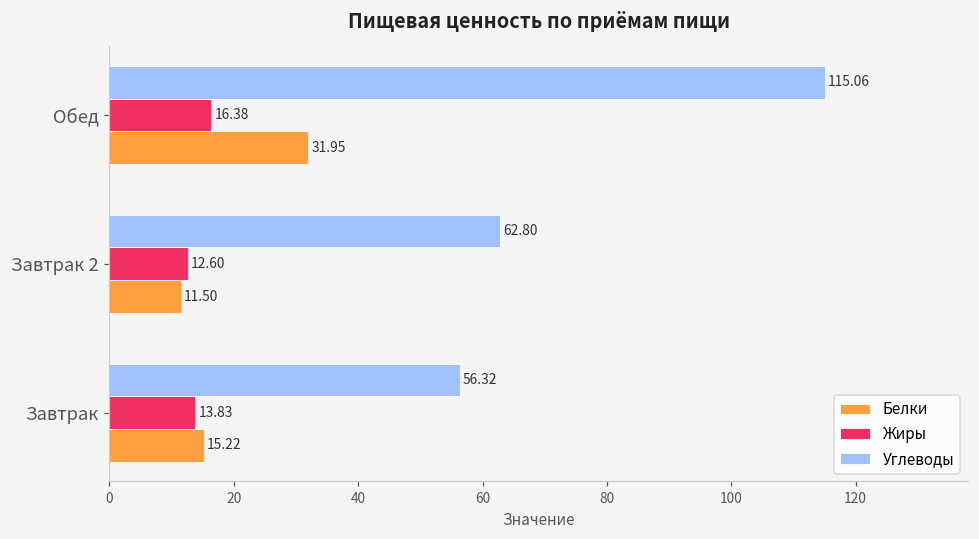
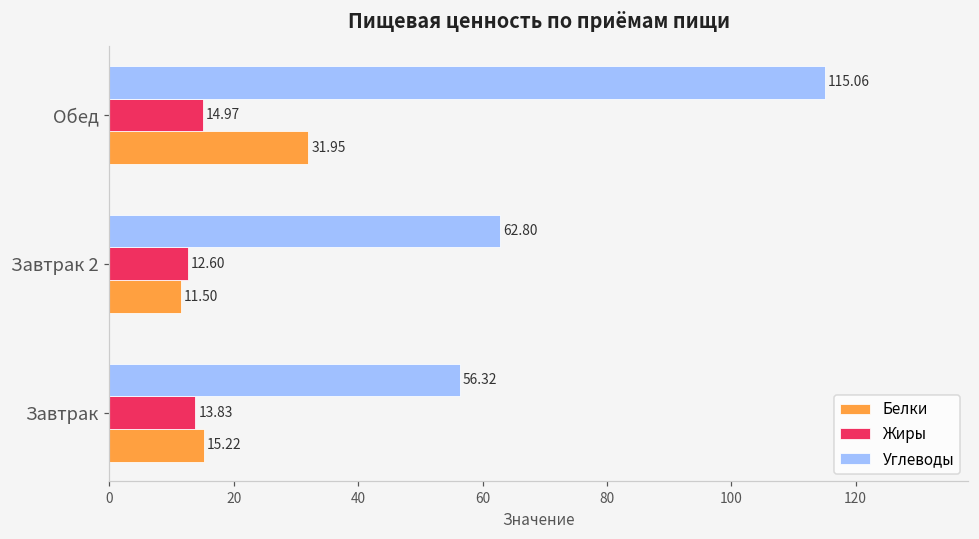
Жиры, Обед: 16.38 -> 14.97
